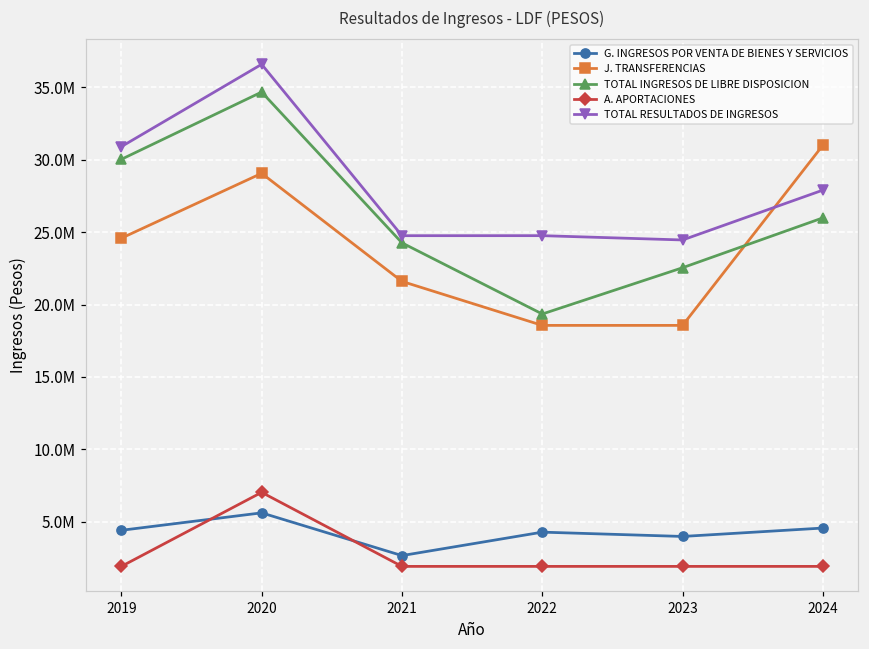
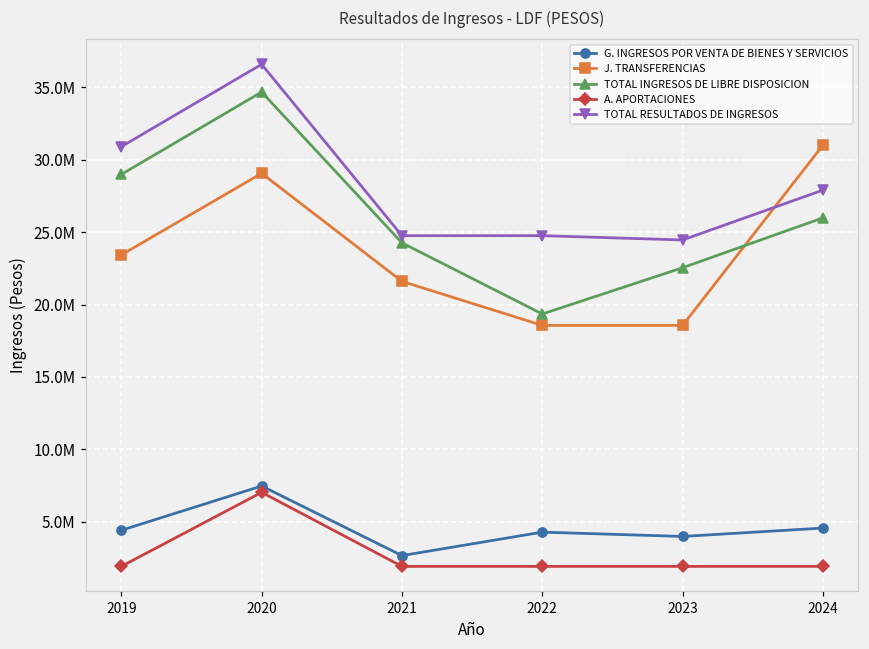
J. TRANSFERENCIAS, 2019: 24600000 -> 23400000
TOTAL INGRESOS DE LIBRE DISPOSICION, 2019: 30000000 -> 29000000
G. INGRESOS POR VENTA DE BIENES Y SERVICIOS, 2020: 5600000 -> 7500000
